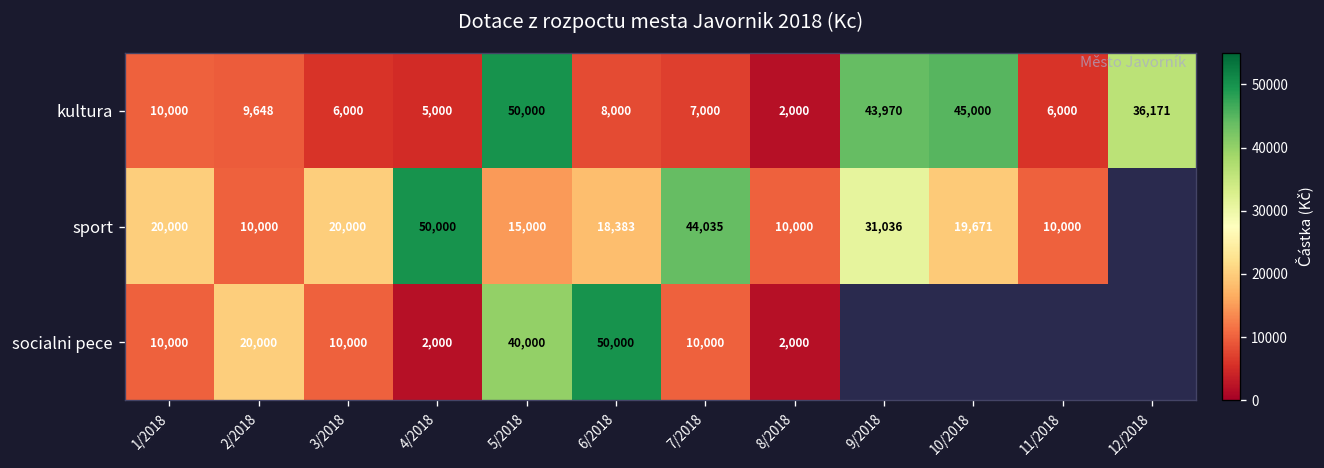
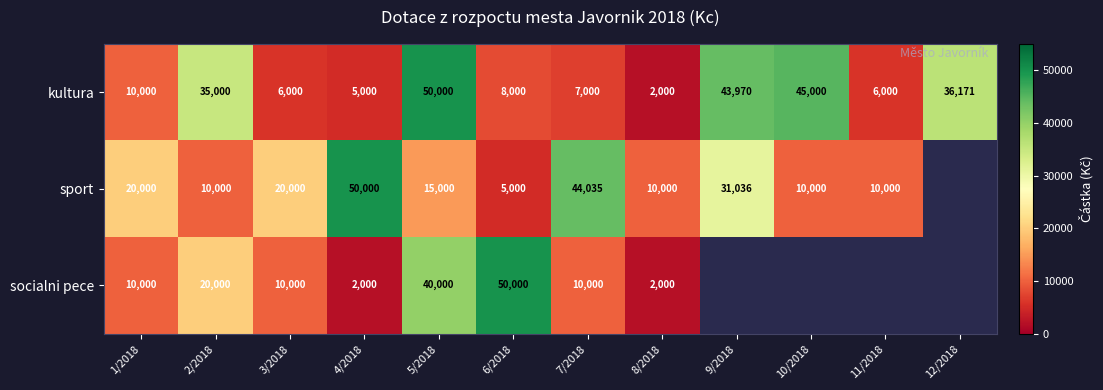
kultura, 2/2018: 9,648 -> 35,000
sport, 6/2018: 18,383 -> 5,000
sport, 10/2018: 19,671 -> 10,000
